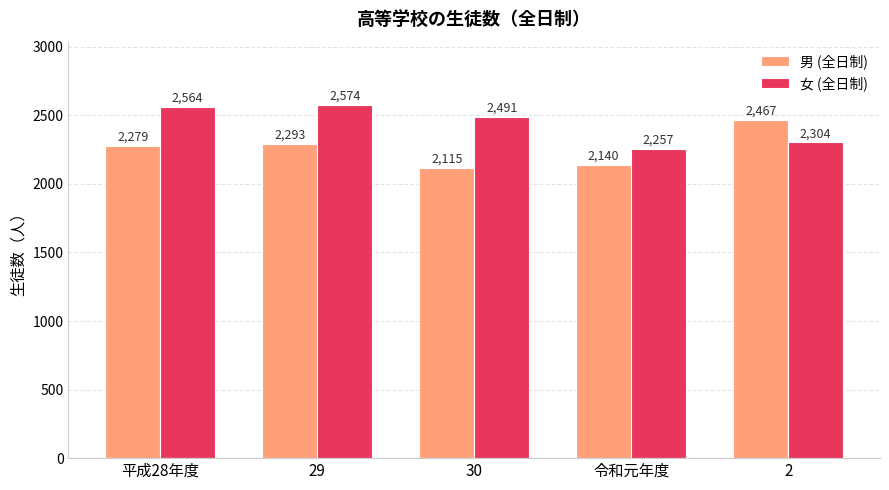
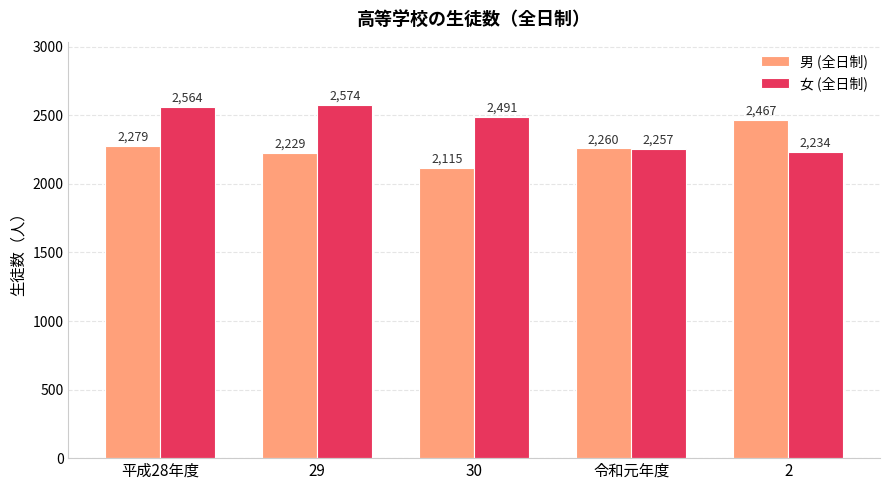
男 (全日制), 29: 2,293 -> 2,229
男 (全日制), 令和元年度: 2,140 -> 2,260
女 (全日制), 2: 2,304 -> 2,234
